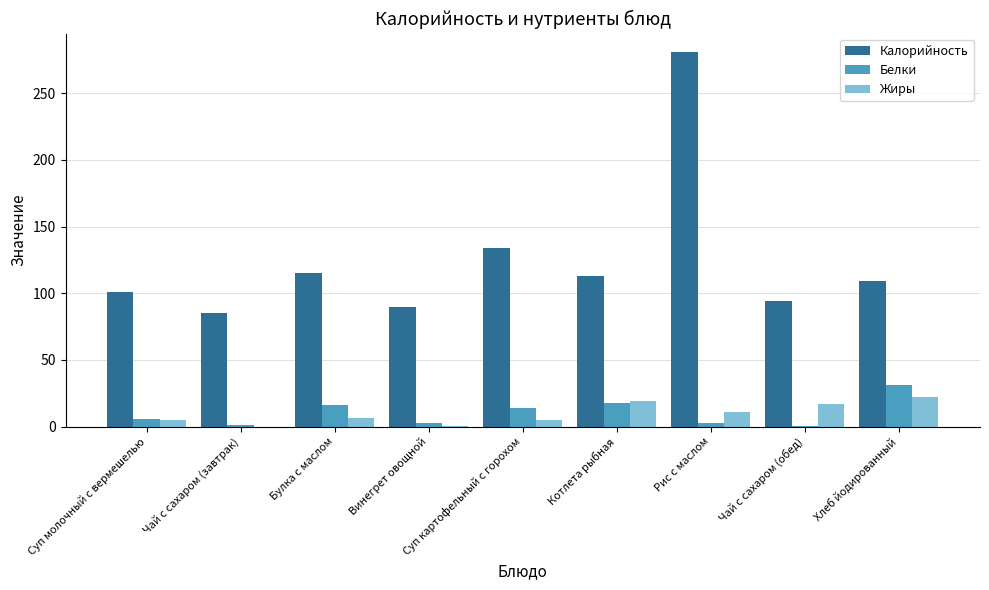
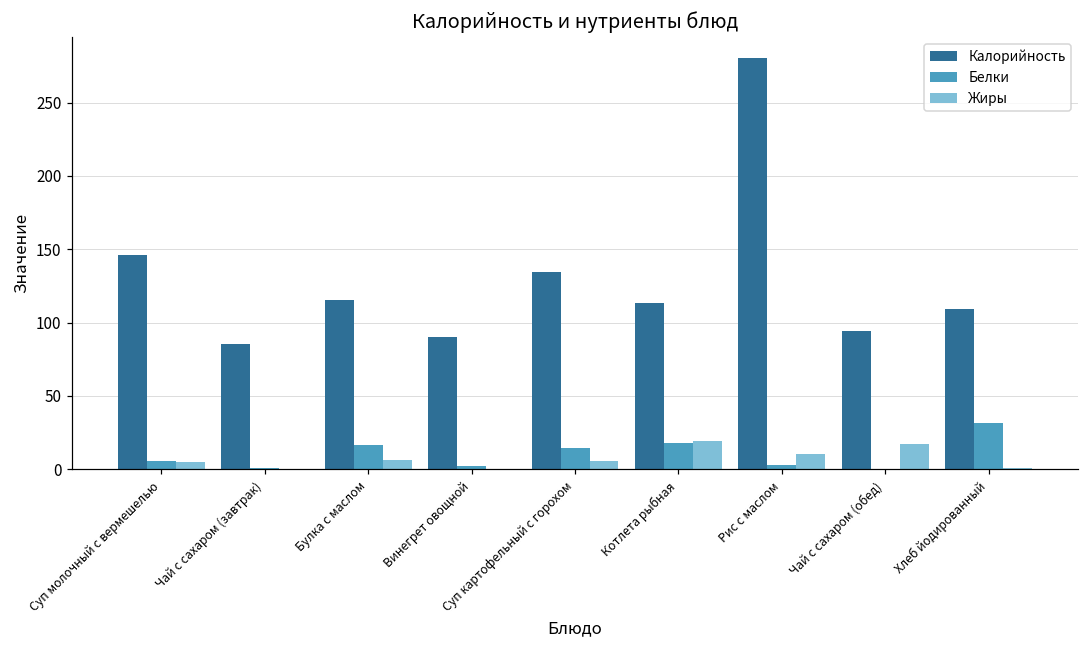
Калорийность, Суп молочный с вермешелью: 101 -> 146
Жиры, Хлеб йодированный: 22 -> 1
